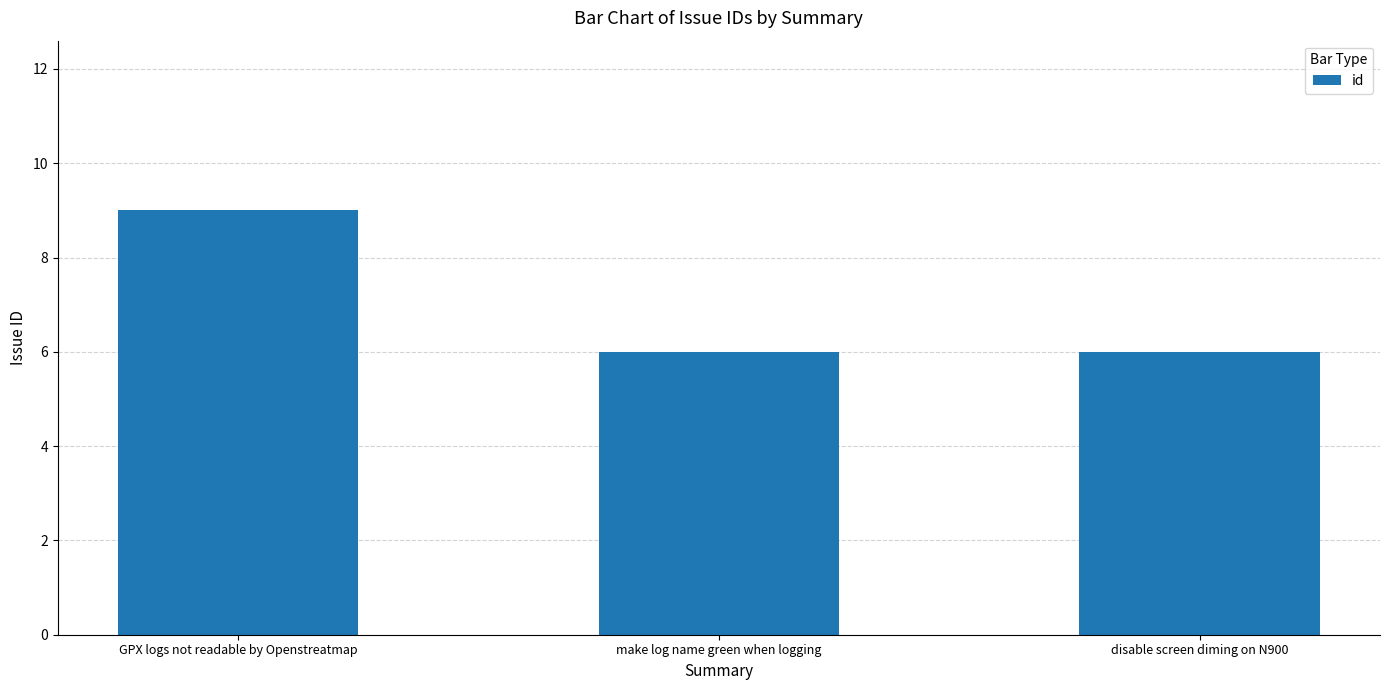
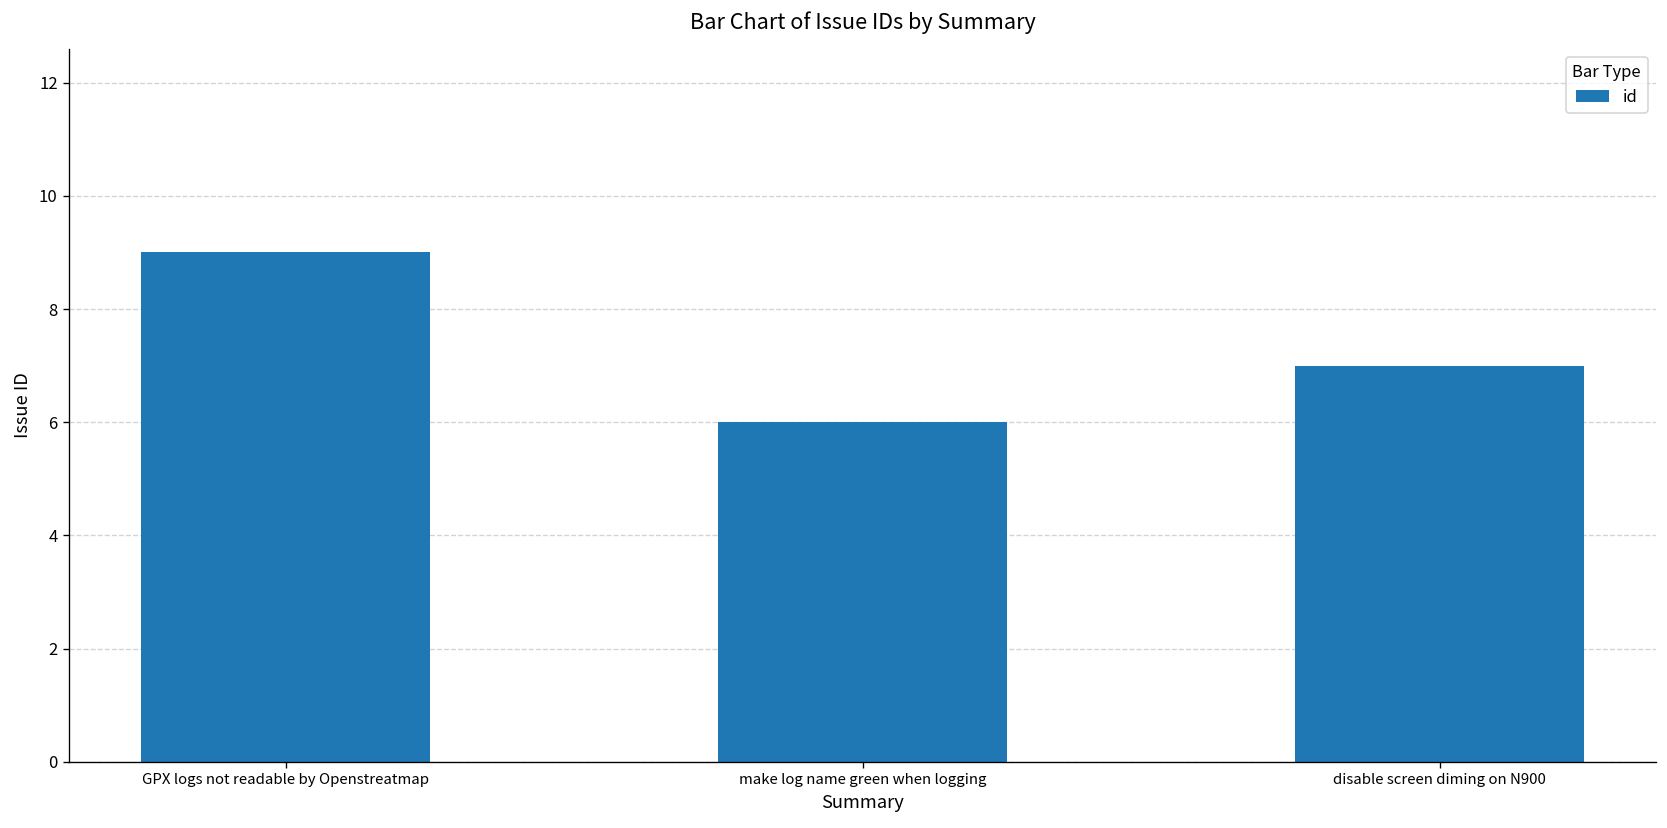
disable screen diming on N900: 6 -> 7
